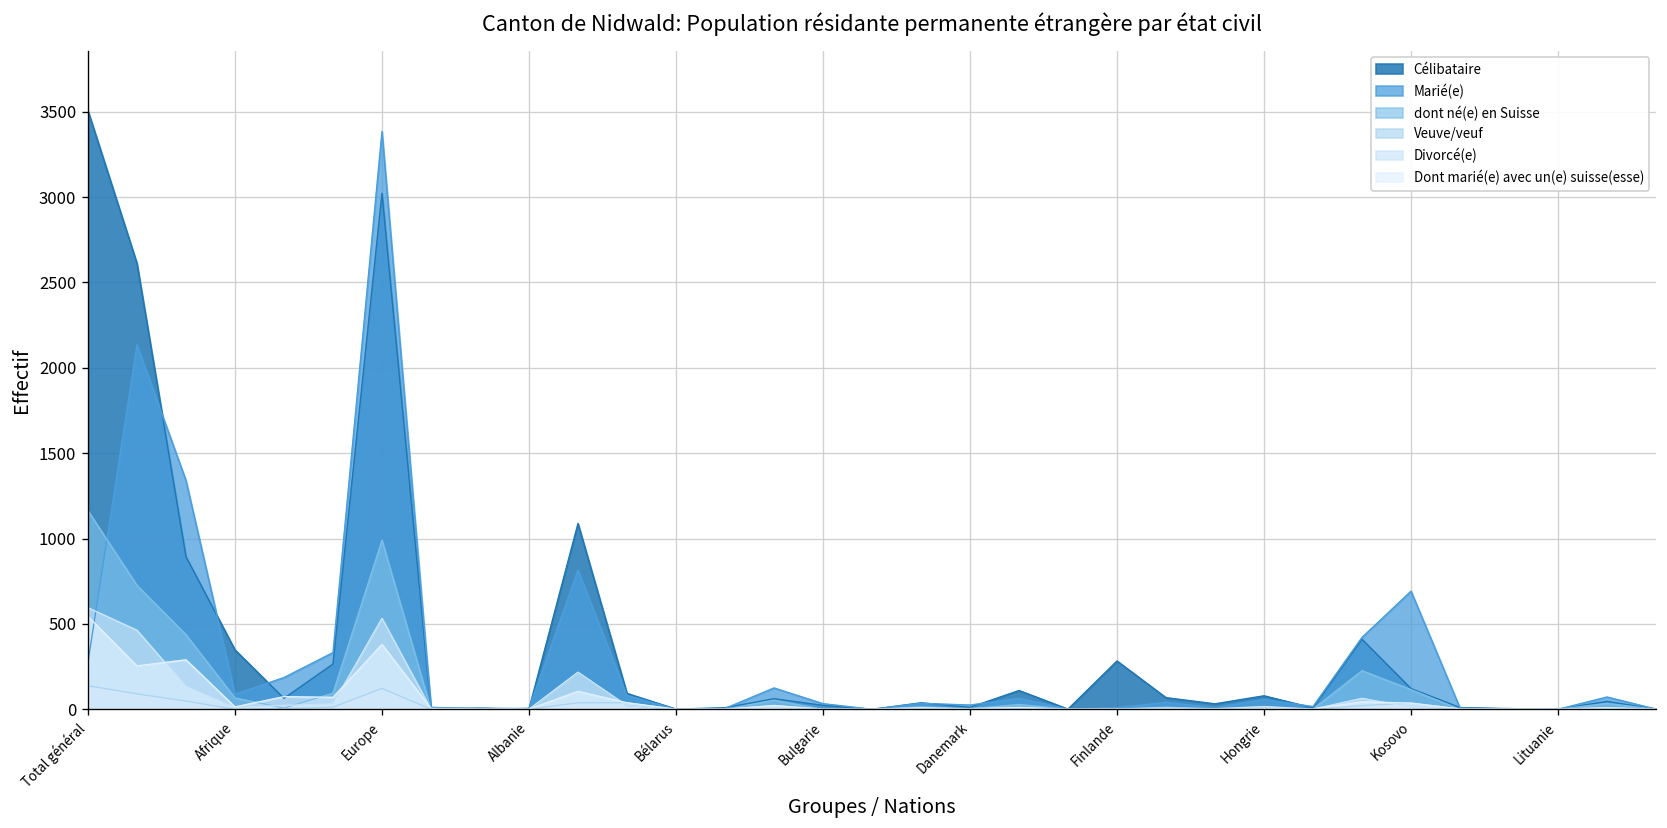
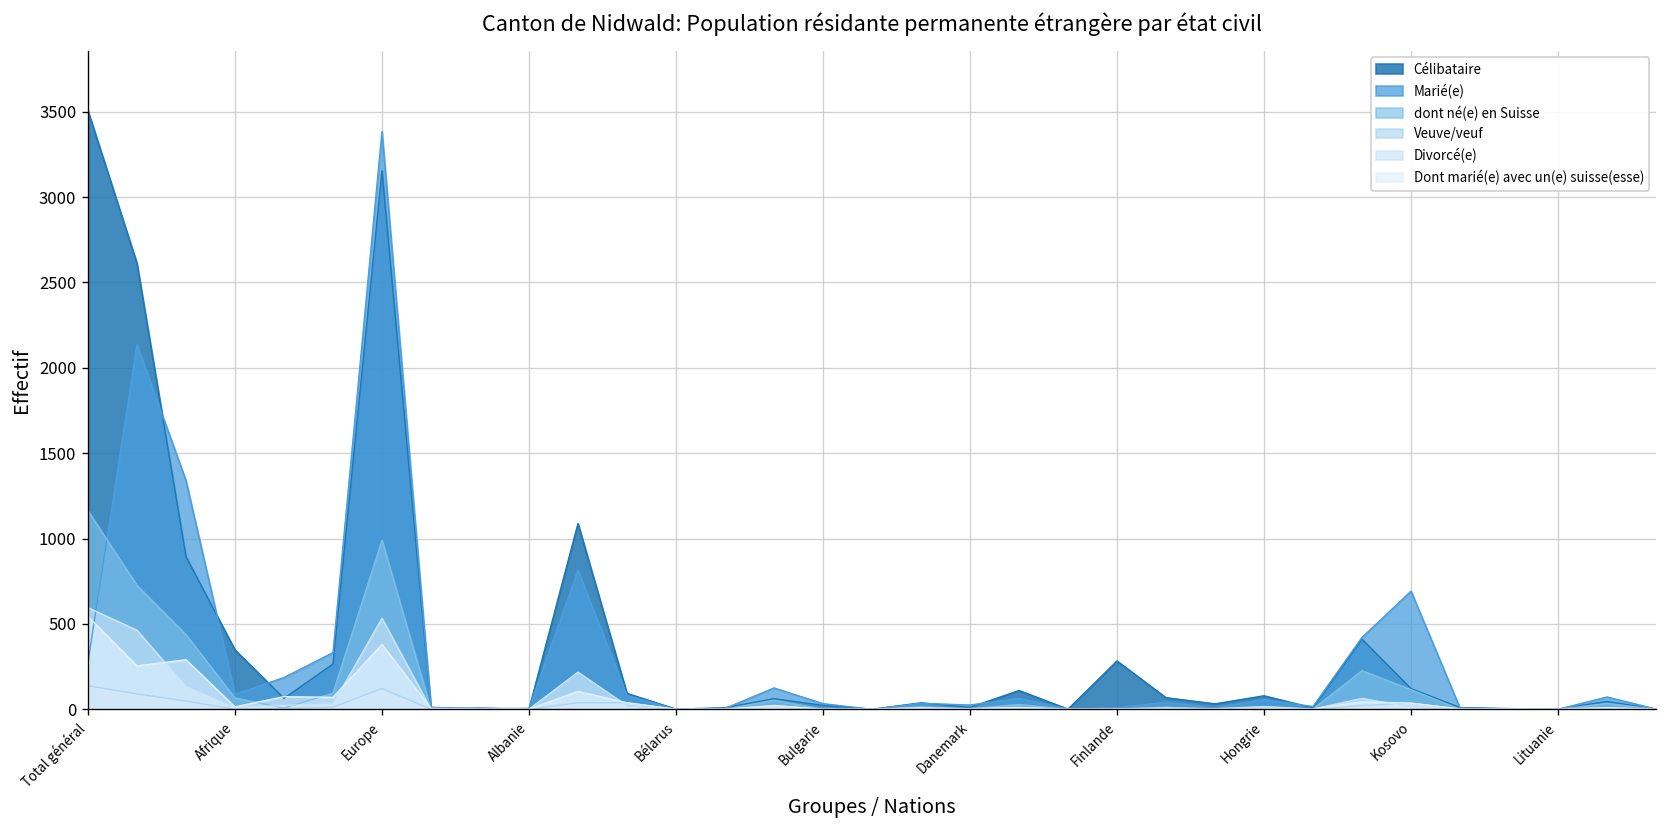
Célibataire, Europe: 3020 -> 3150
